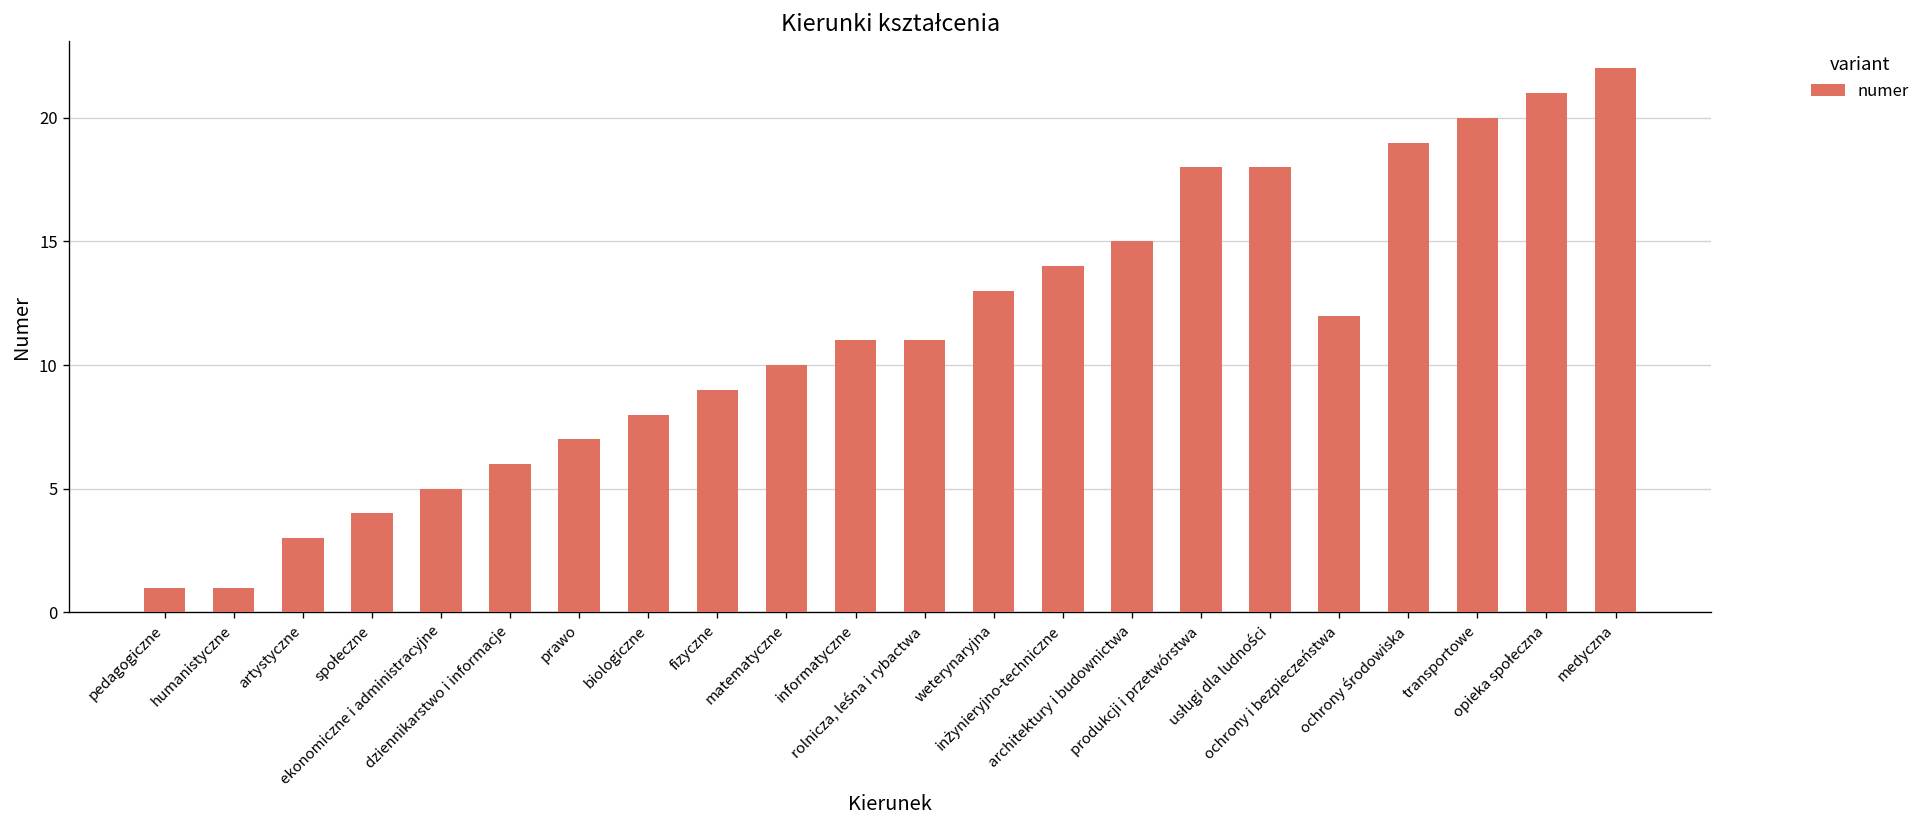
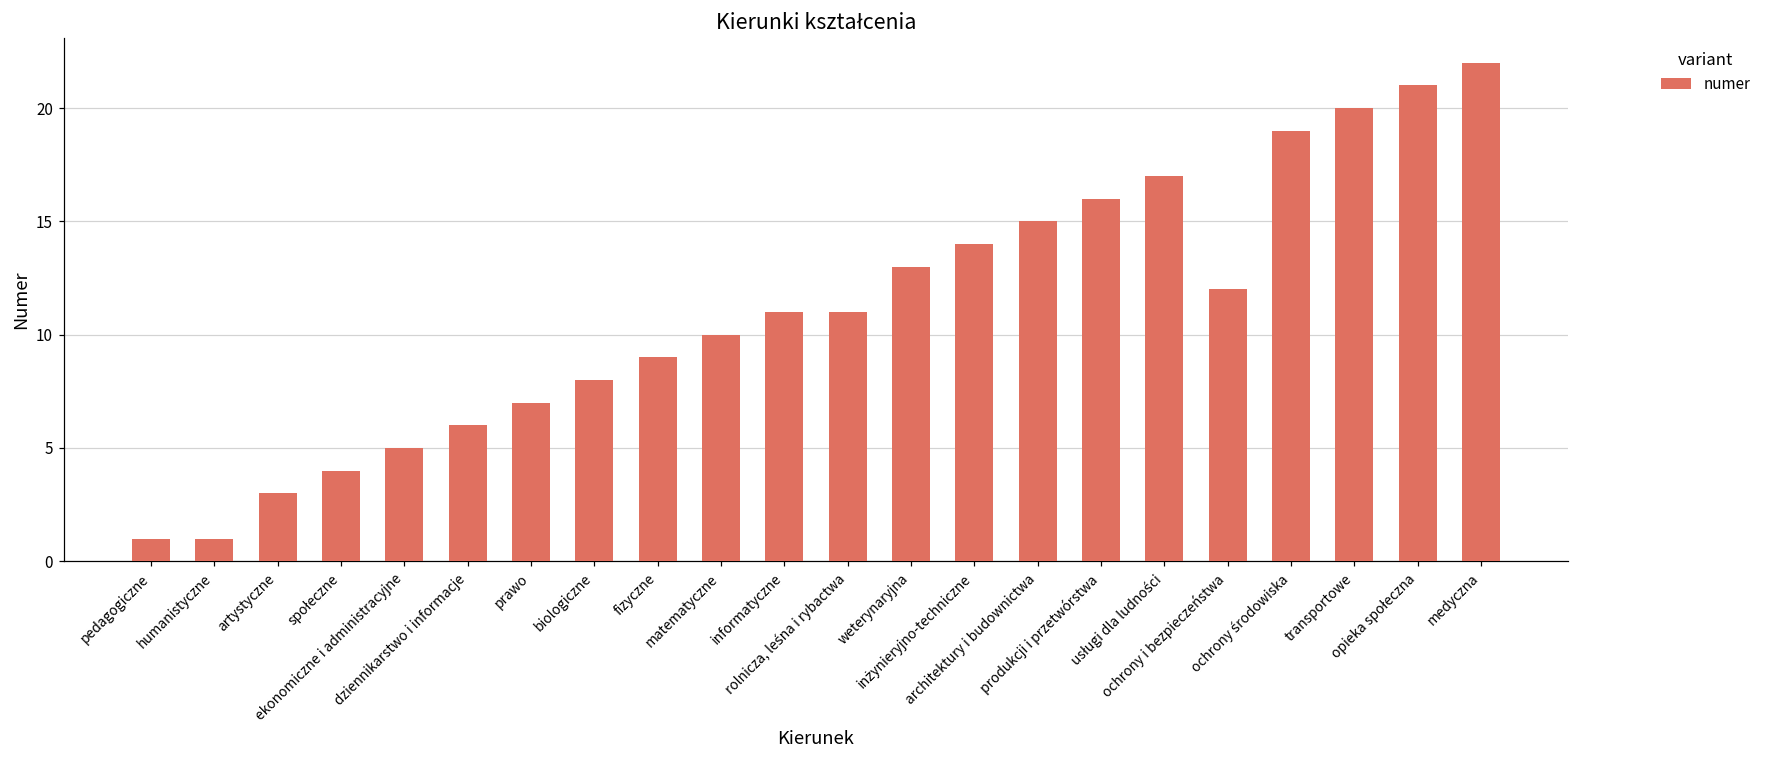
produkcji i przetwórstwa: 18 -> 16
usługi dla ludności: 18 -> 17
